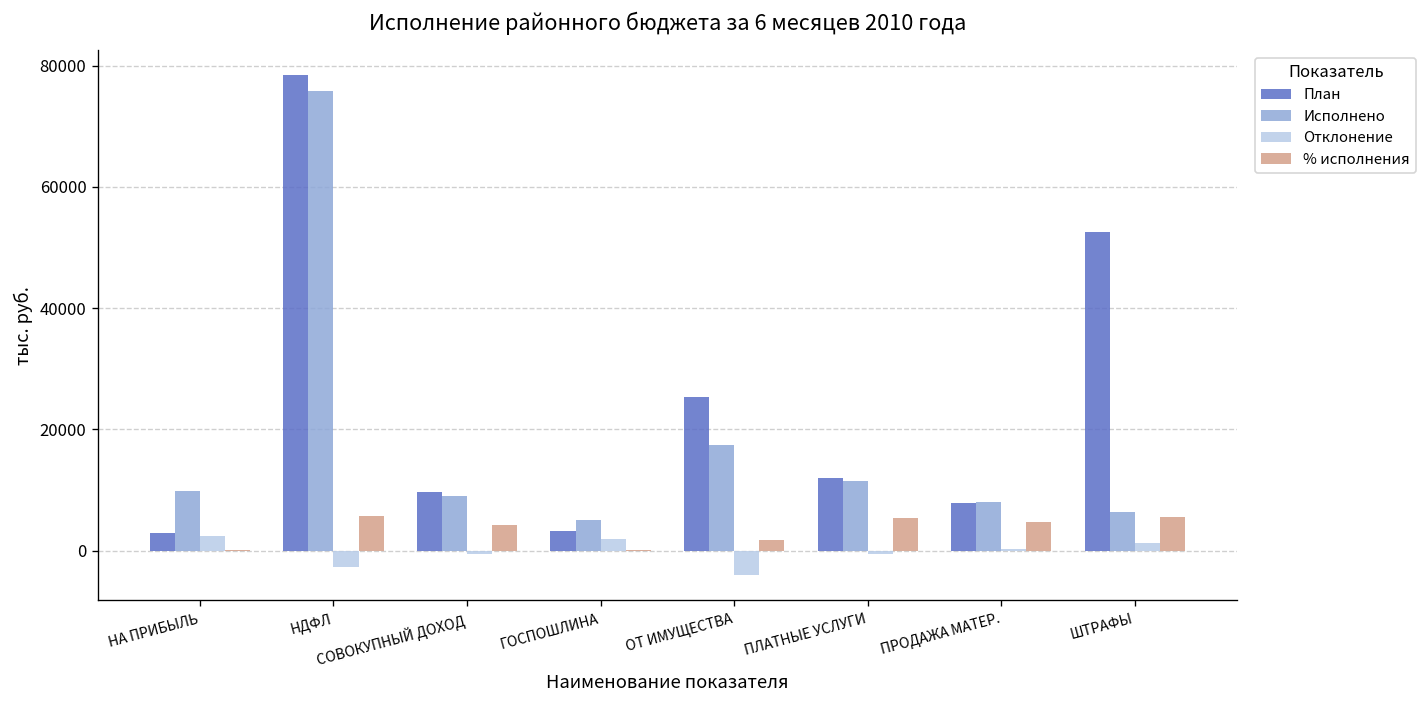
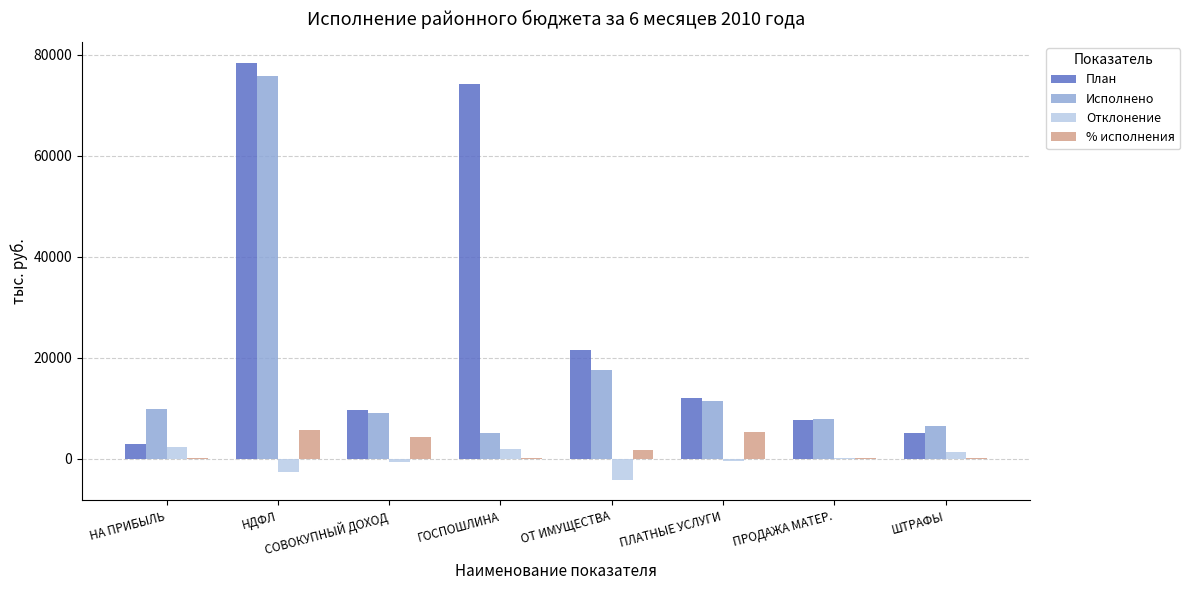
План, ГОСПОШЛИНА: 3000 -> 74000
План, ОТ ИМУЩЕСТВА: 25000 -> 22000
% исполнения, ПРОДАЖА МАТЕР.: 5000 -> 0
План, ШТРАФЫ: 53000 -> 5000
% исполнения, ШТРАФЫ: 5000 -> 0
